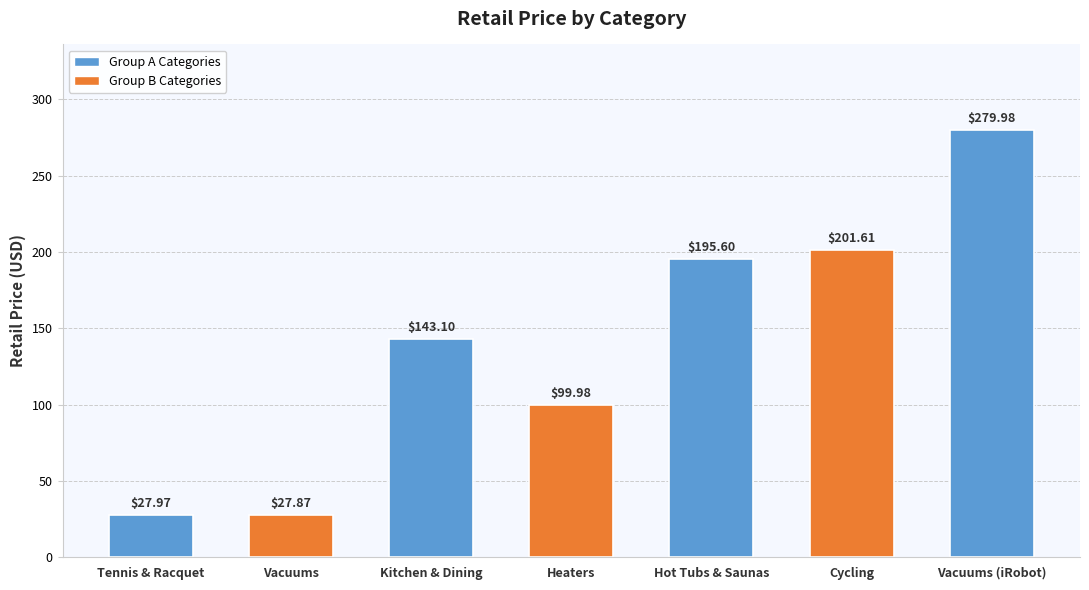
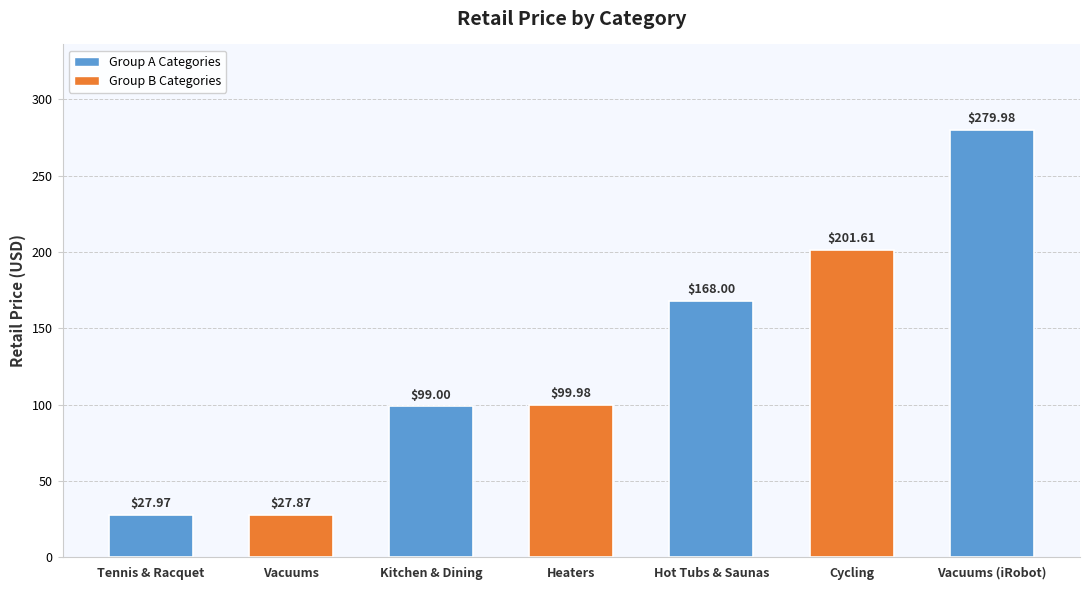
Kitchen & Dining: $143.10 -> $99.00
Hot Tubs & Saunas: $195.60 -> $168.00
